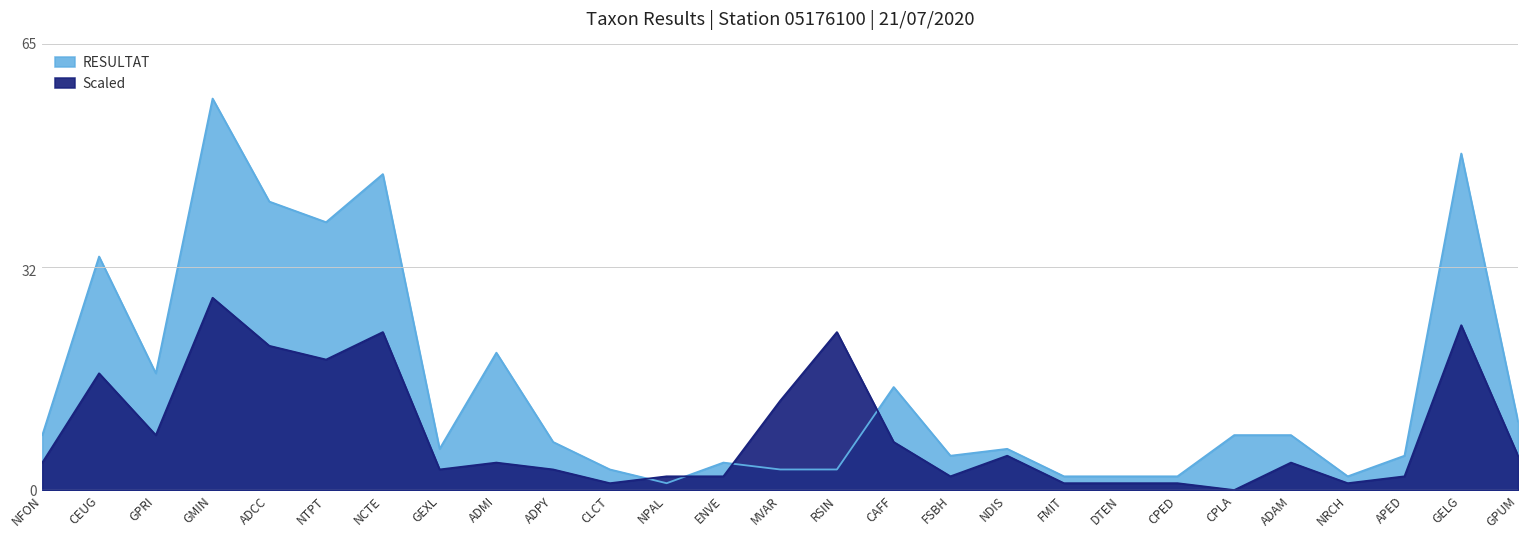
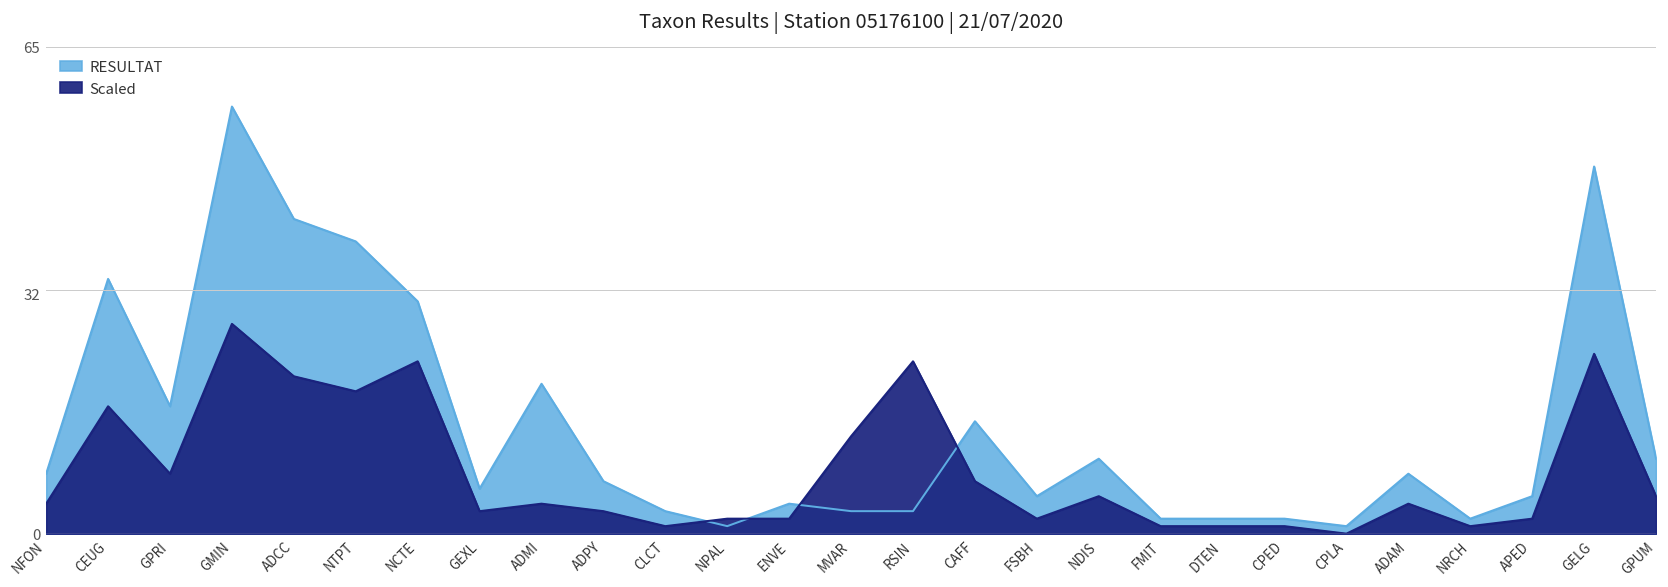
RESULTAT, NCTE: 46 -> 31
RESULTAT, NDIS: 6 -> 10
RESULTAT, CPLA: 8 -> 1
